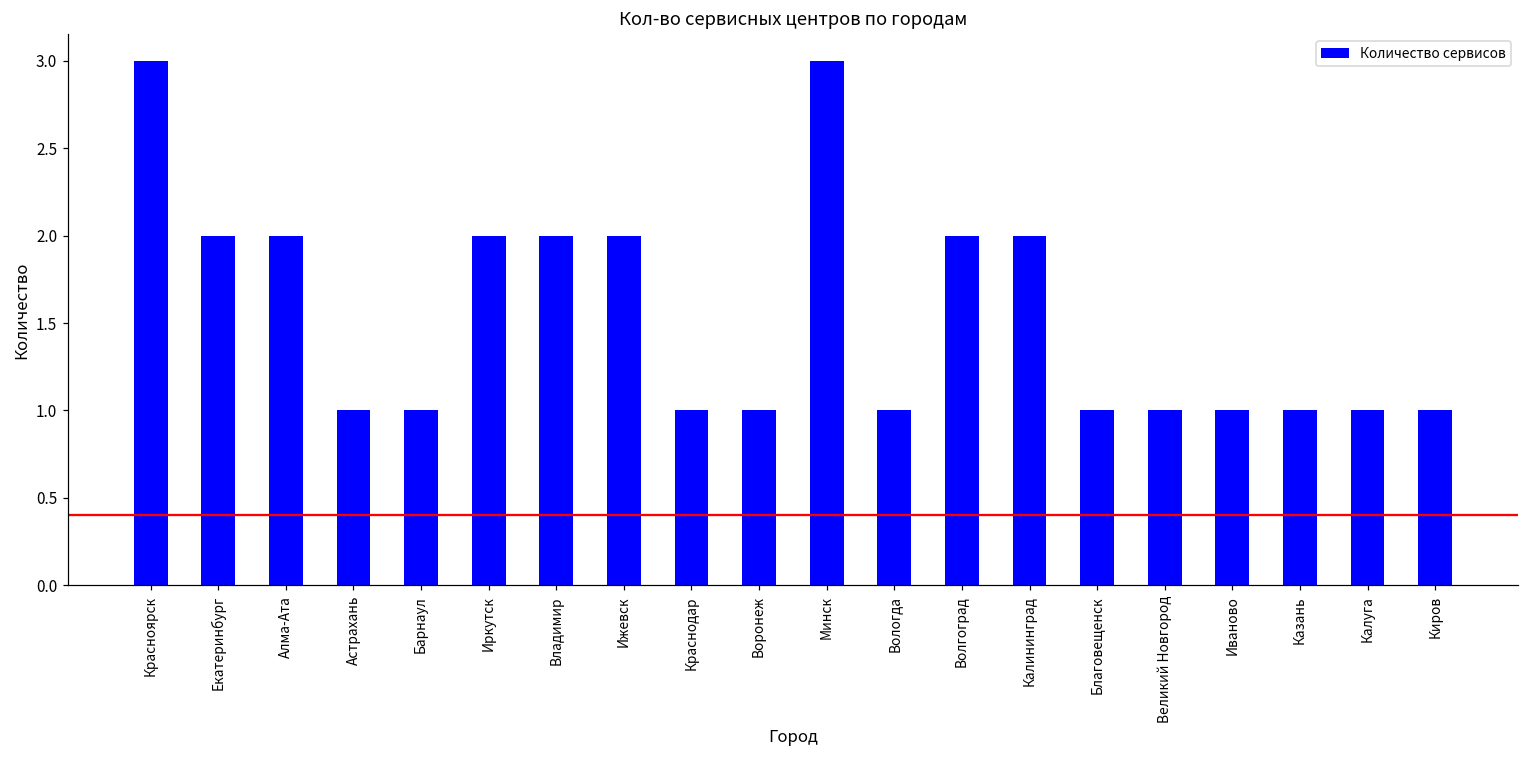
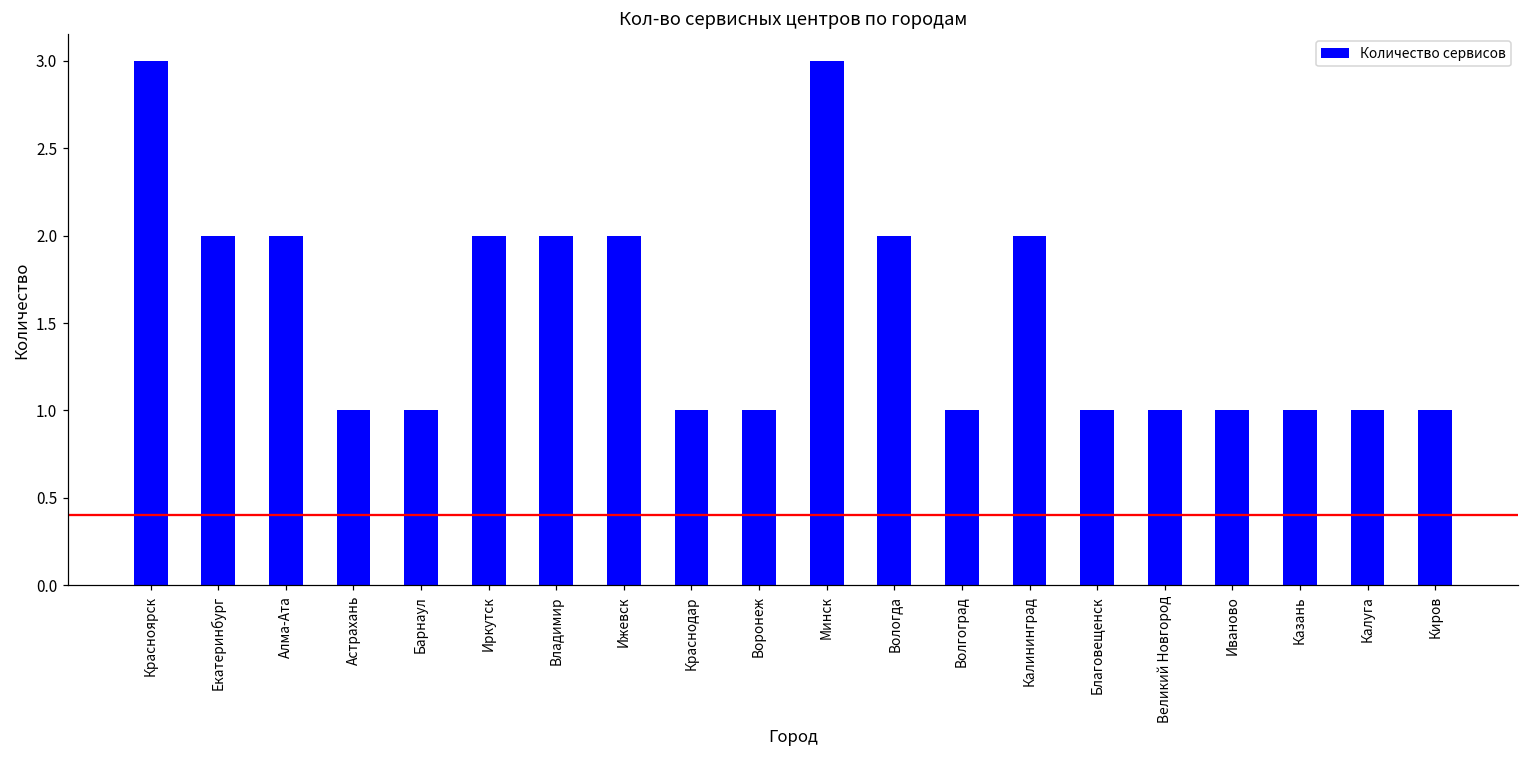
Вологда: 1 -> 2
Волгоград: 2 -> 1
